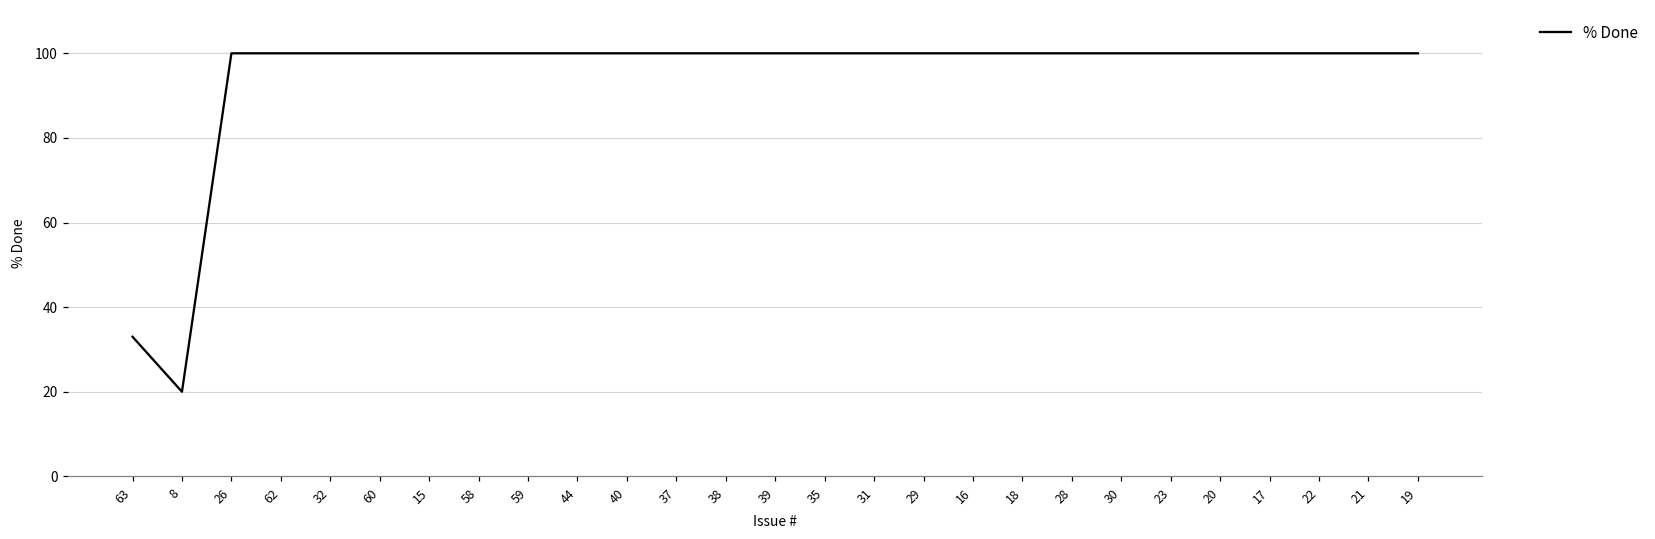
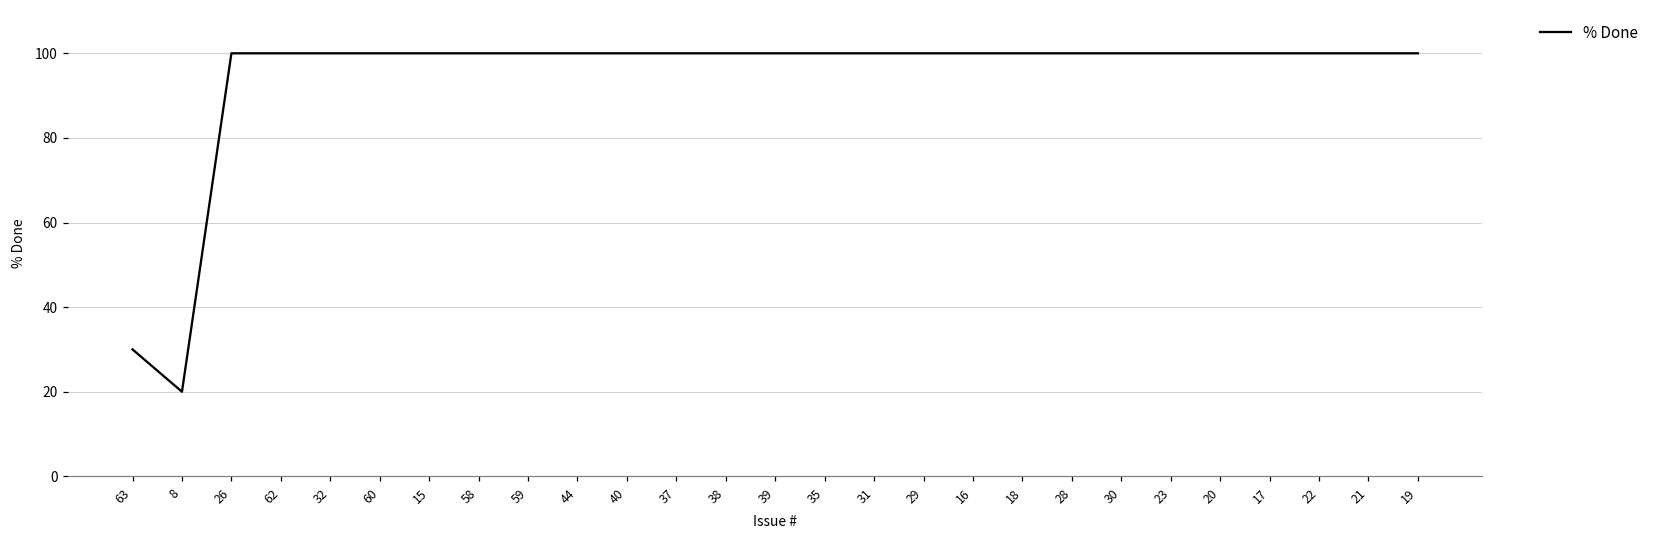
63: 33 -> 30
